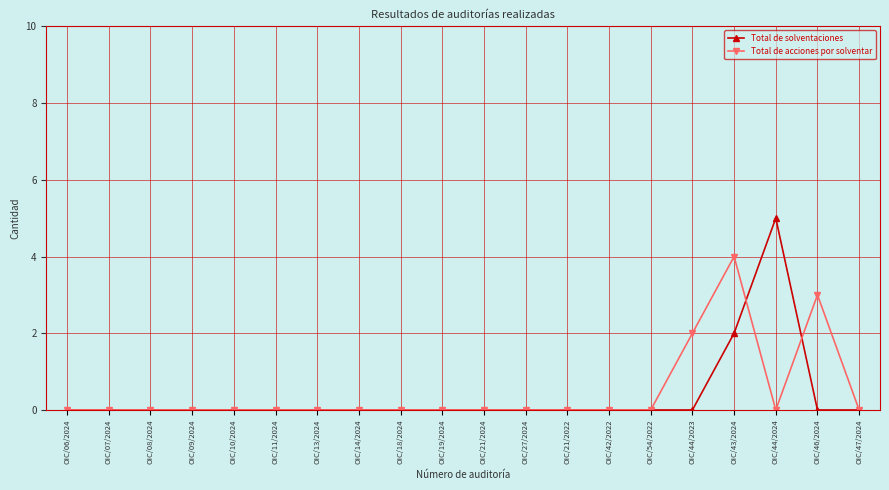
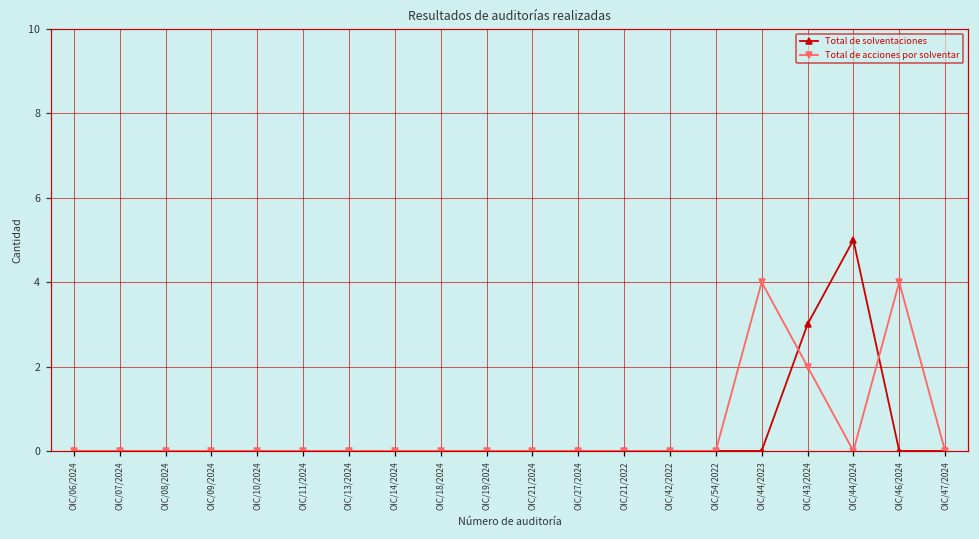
Total de acciones por solventar, OIC/44/2023: 2 -> 4
Total de solventaciones, OIC/43/2024: 2 -> 3
Total de acciones por solventar, OIC/43/2024: 4 -> 2
Total de acciones por solventar, OIC/46/2024: 3 -> 4
